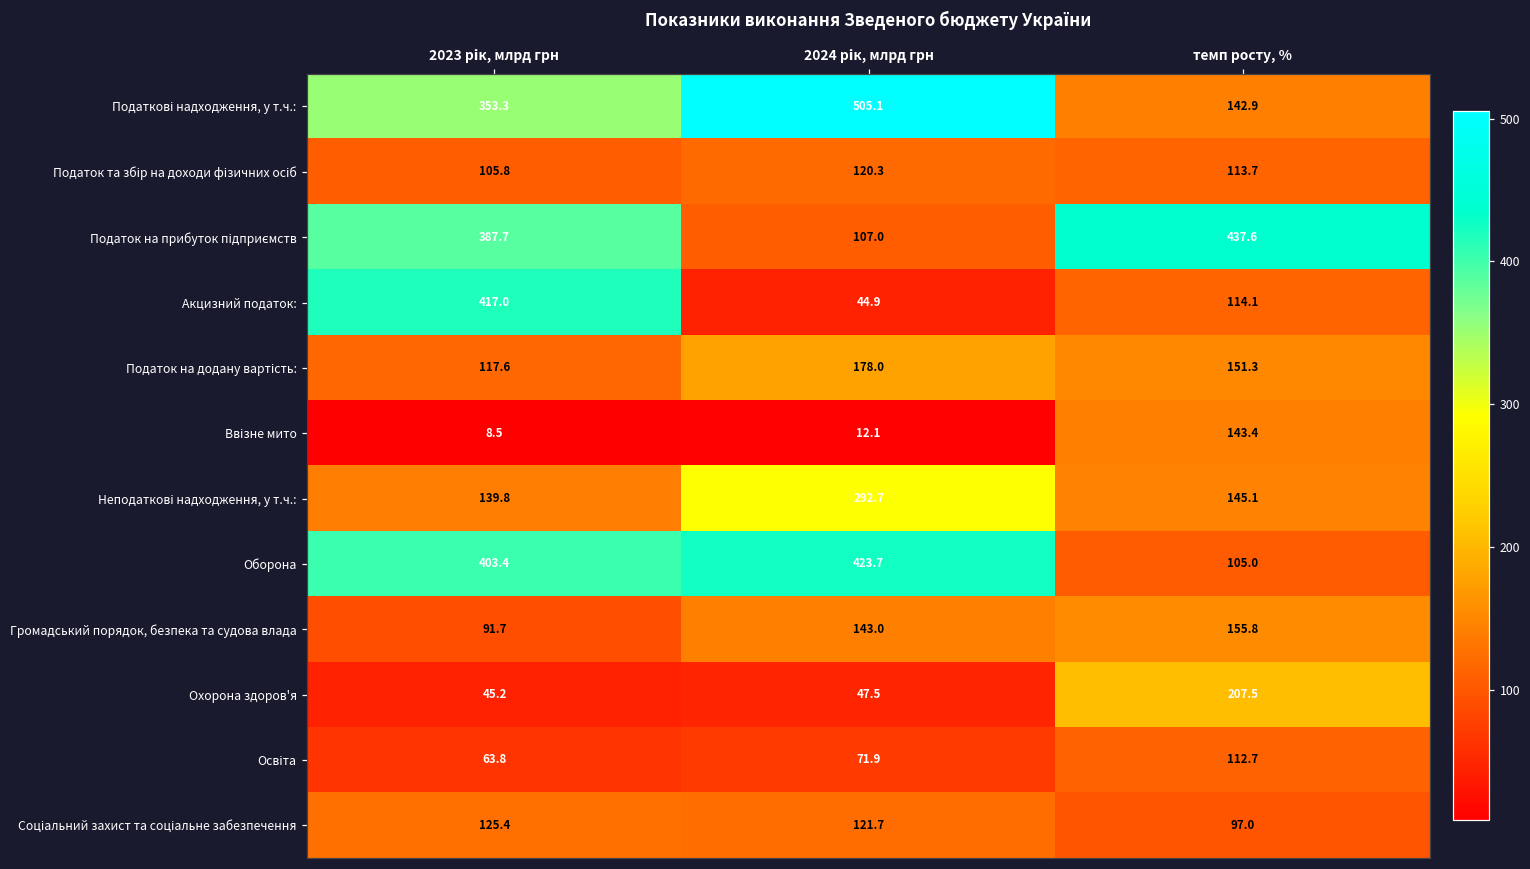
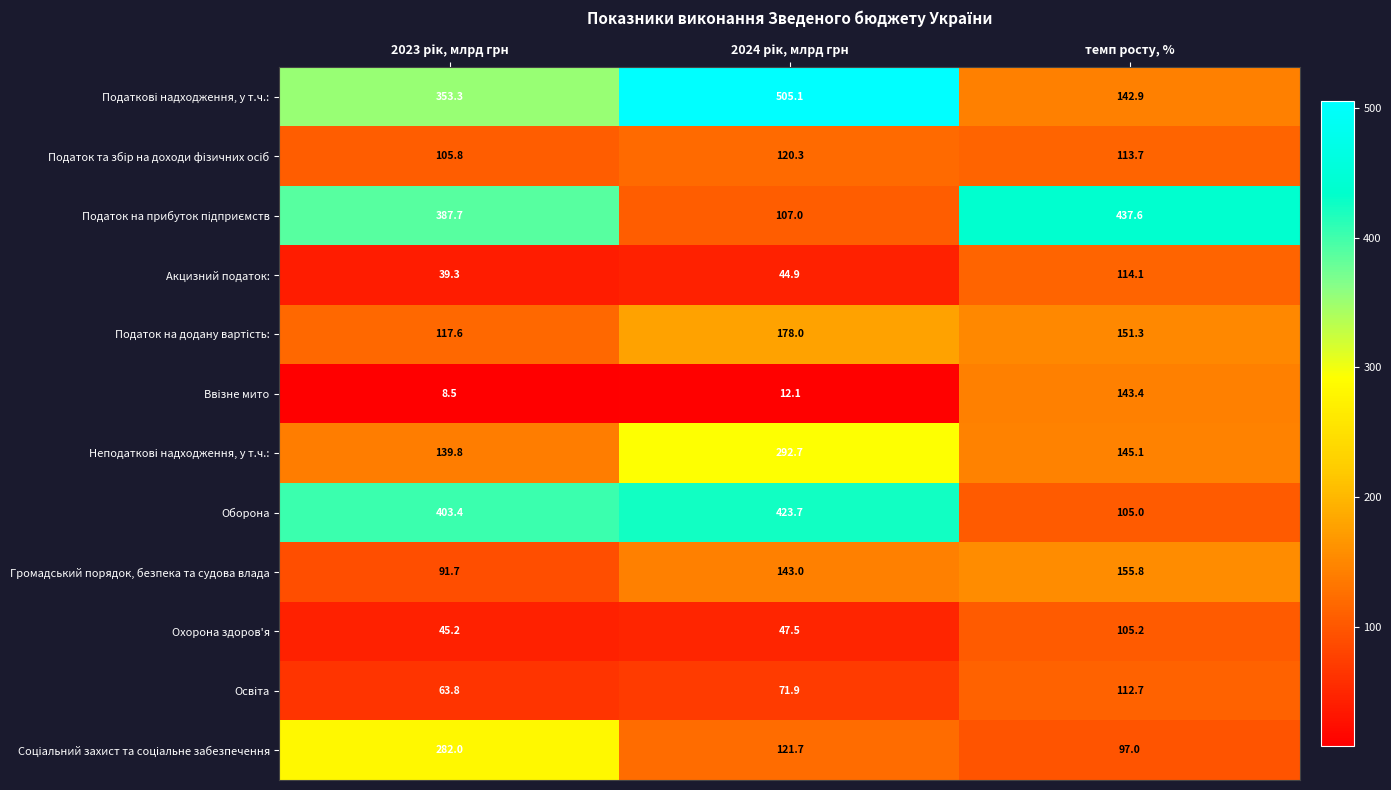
Акцизний податок:, 2023 рік, млрд грн: 417.0 -> 39.3
Охорона здоров'я, темп росту, %: 207.5 -> 105.2
Соціальний захист та соціальне забезпечення, 2023 рік, млрд грн: 125.4 -> 282.0
